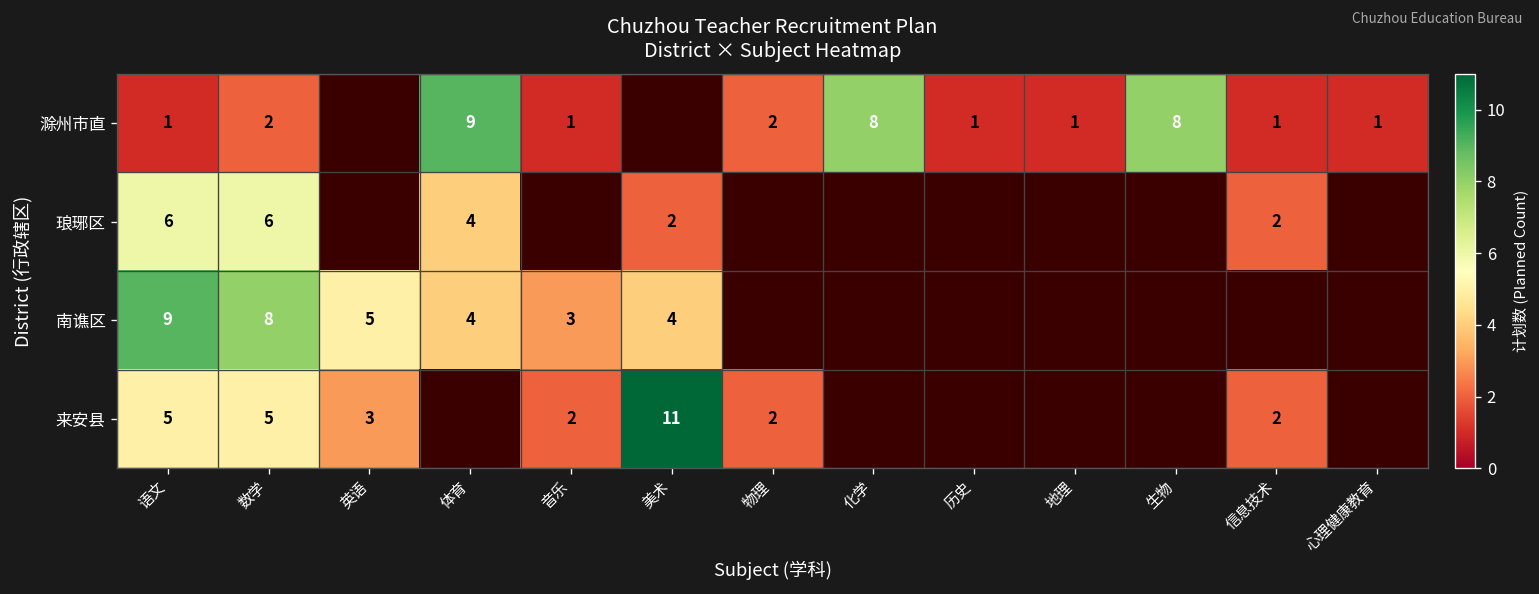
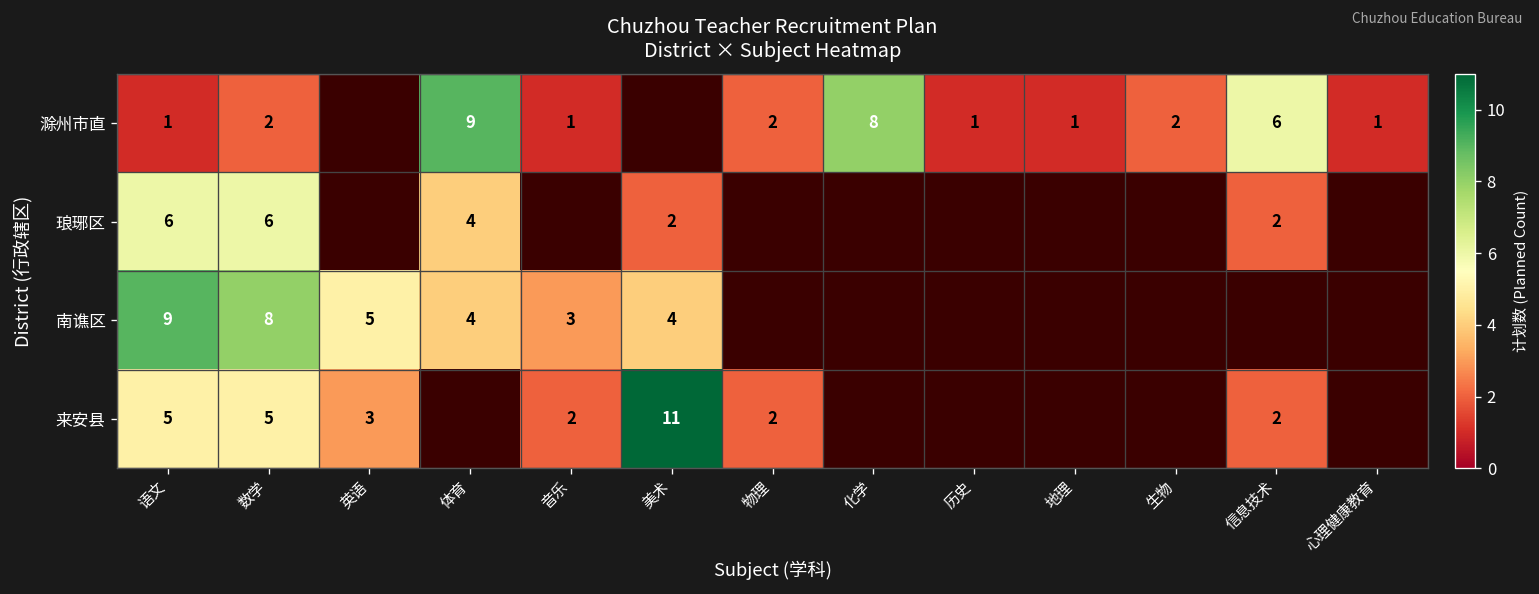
滁州市直, 生物: 8 -> 2
滁州市直, 信息技术: 1 -> 6
